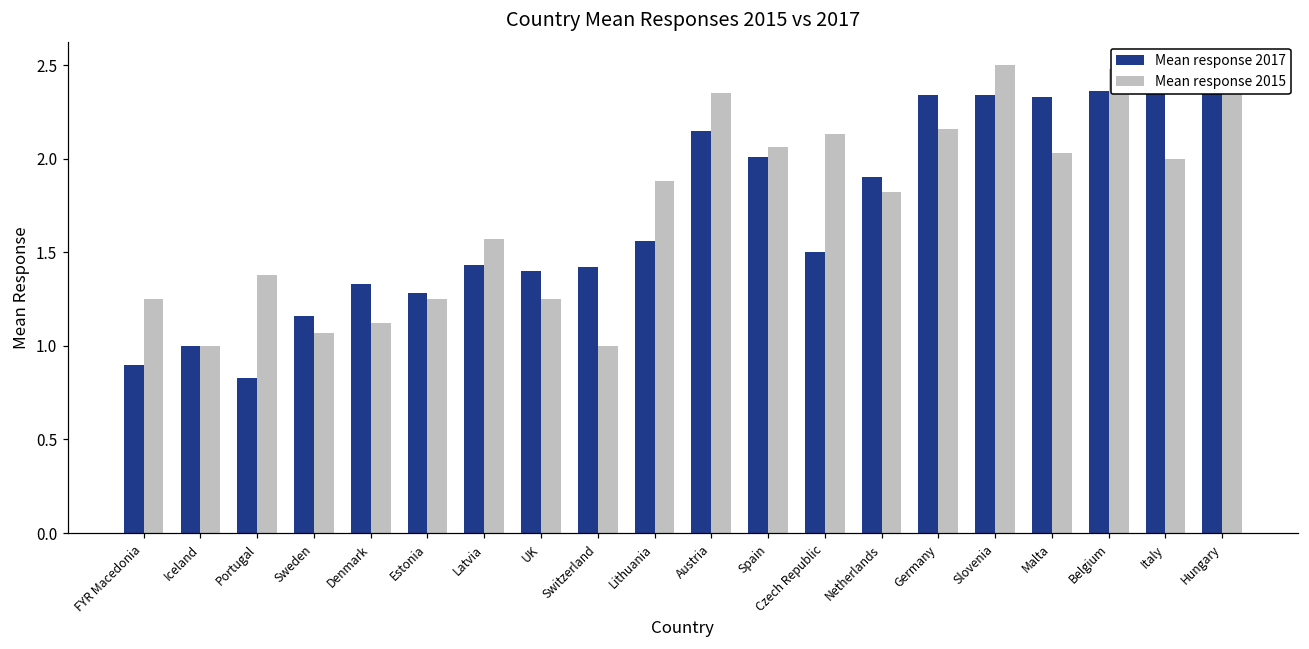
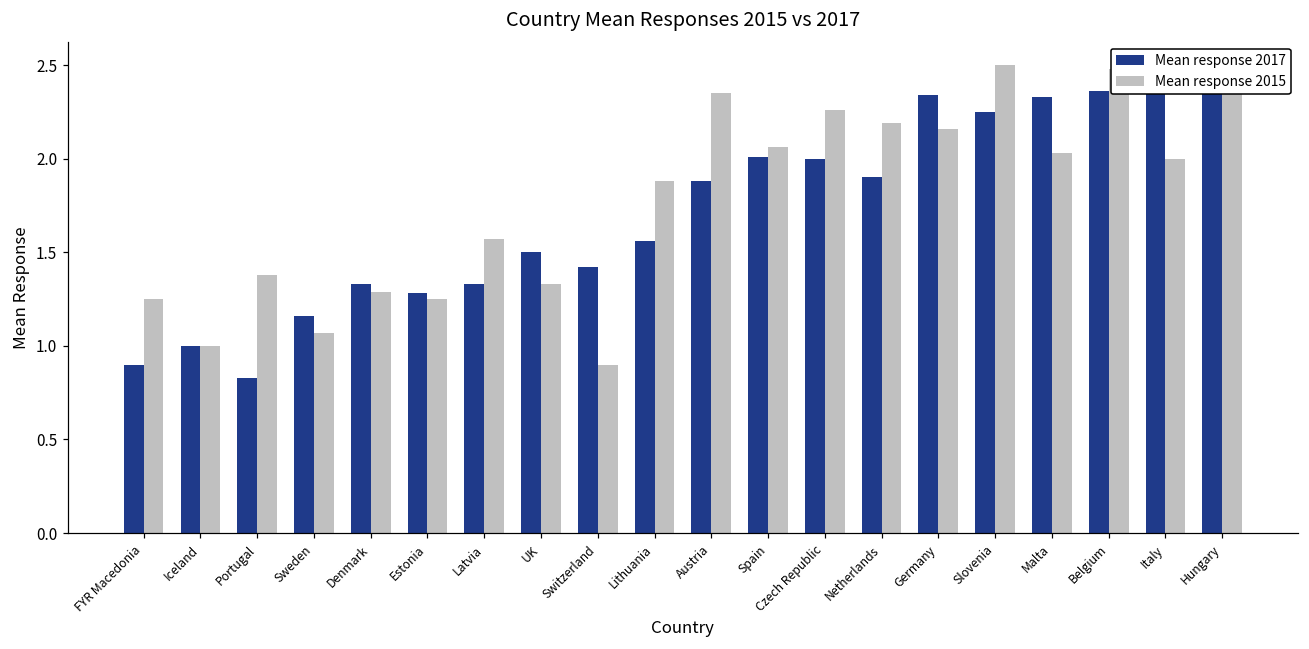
Mean response 2015, Denmark: 1.12 -> 1.29
Mean response 2017, Latvia: 1.43 -> 1.33
Mean response 2017, UK: 1.4 -> 1.5
Mean response 2015, UK: 1.25 -> 1.33
Mean response 2015, Switzerland: 1.0 -> 0.9
Mean response 2017, Austria: 2.15 -> 1.88
Mean response 2017, Czech Republic: 1.5 -> 2.0
Mean response 2015, Czech Republic: 2.13 -> 2.26
Mean response 2015, Netherlands: 1.82 -> 2.19
Mean response 2017, Slovenia: 2.34 -> 2.25
